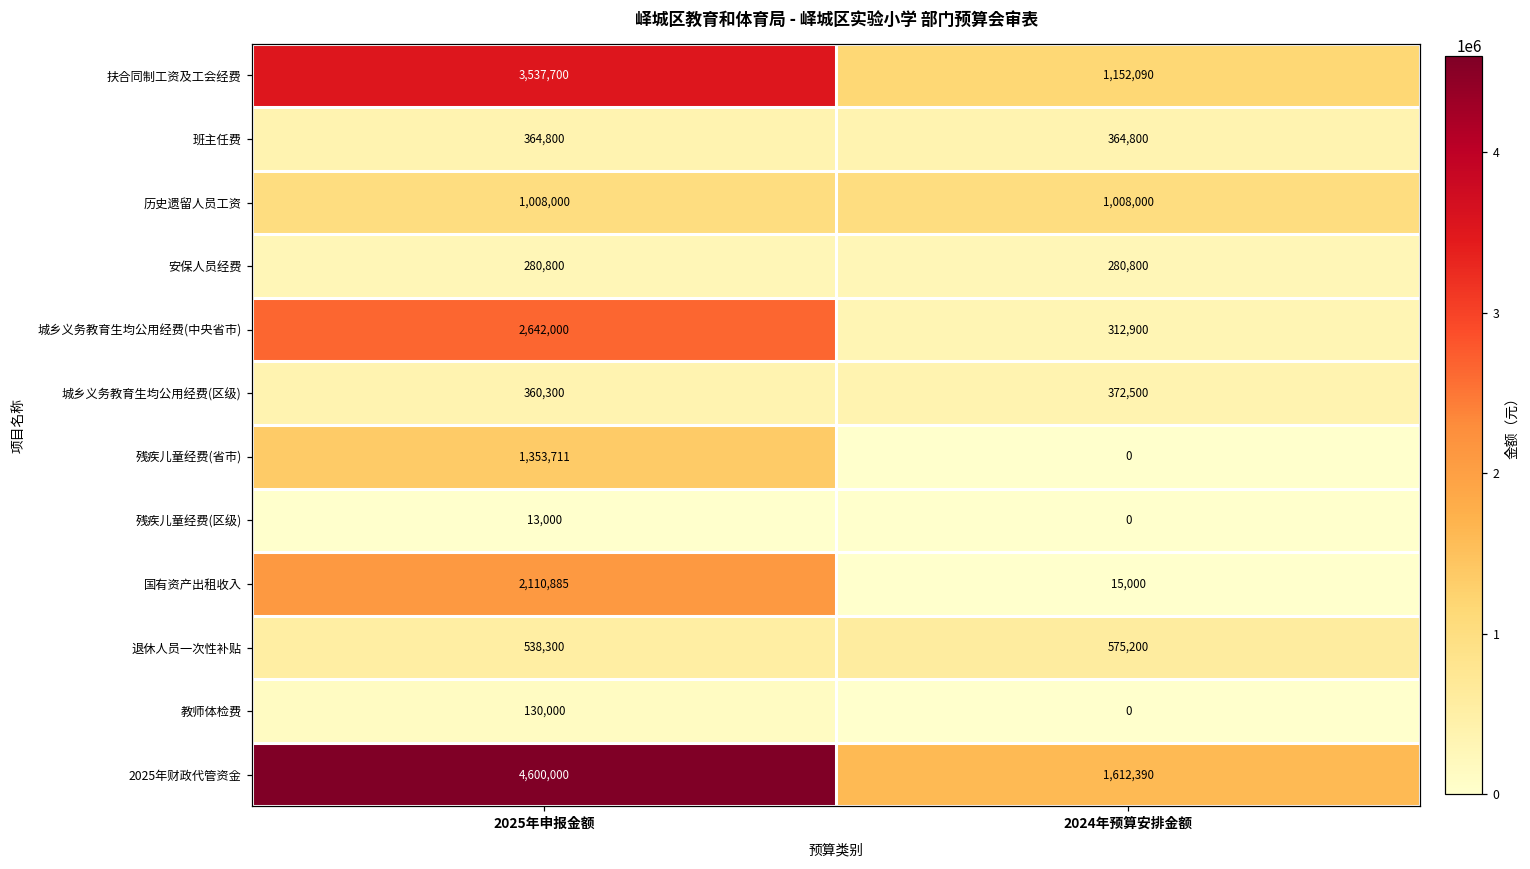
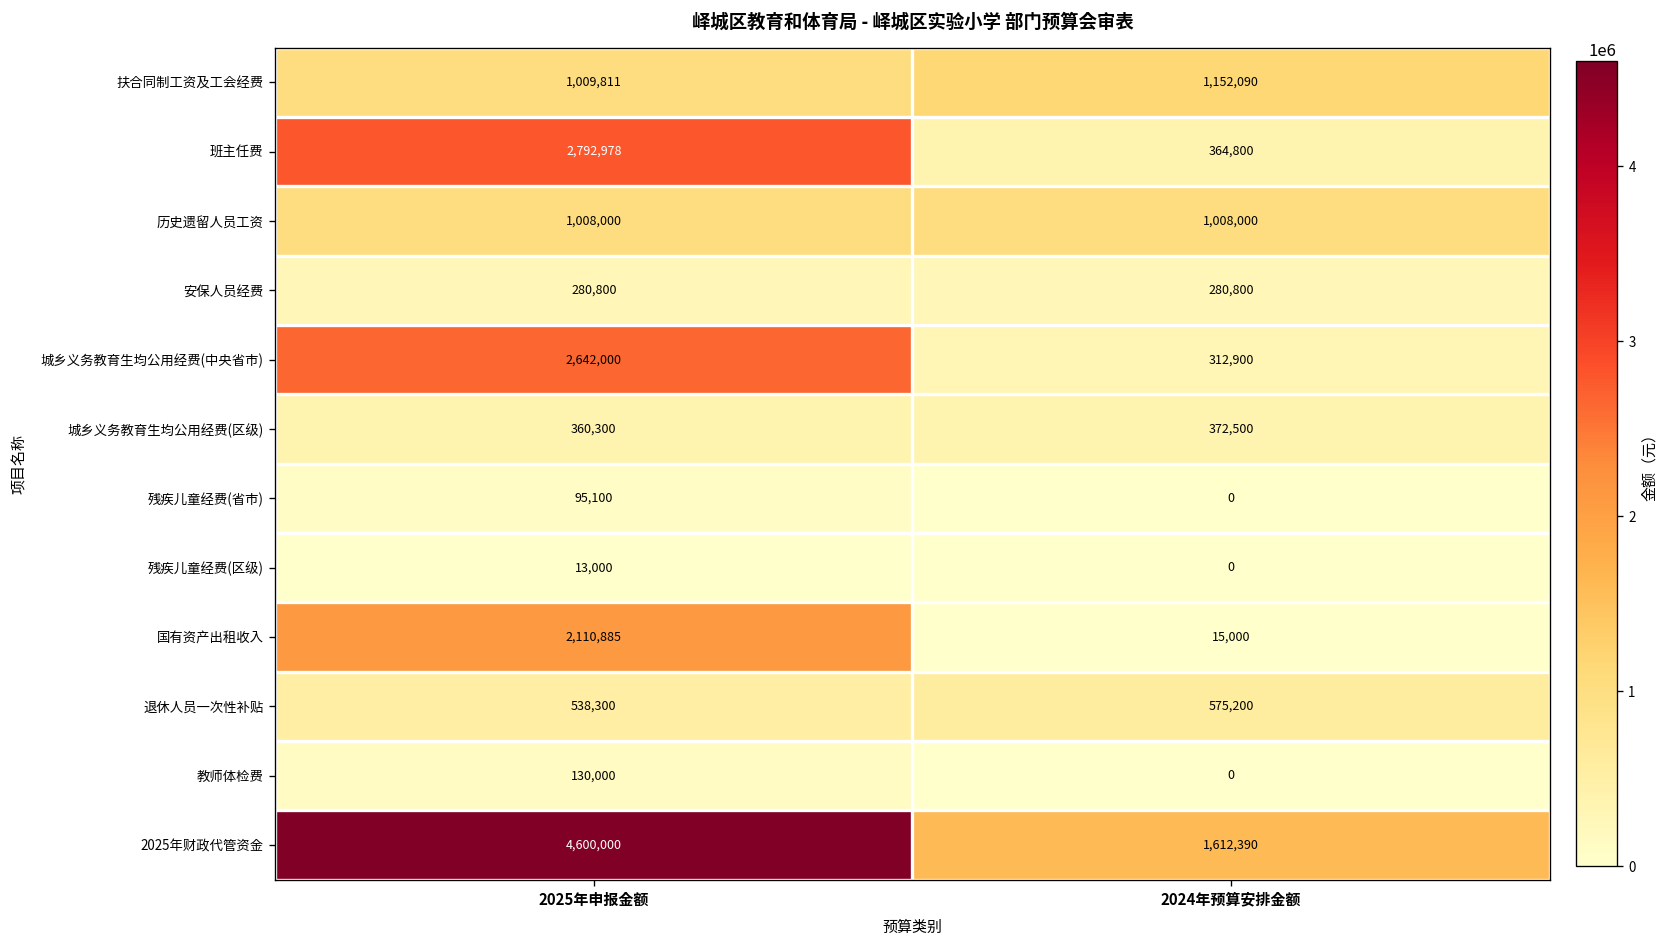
扶合同制工资及工会经费, 2025年申报金额: 3,537,700 -> 1,009,811
班主任费, 2025年申报金额: 364,800 -> 2,792,978
残疾儿童经费(省市), 2025年申报金额: 1,353,711 -> 95,100
